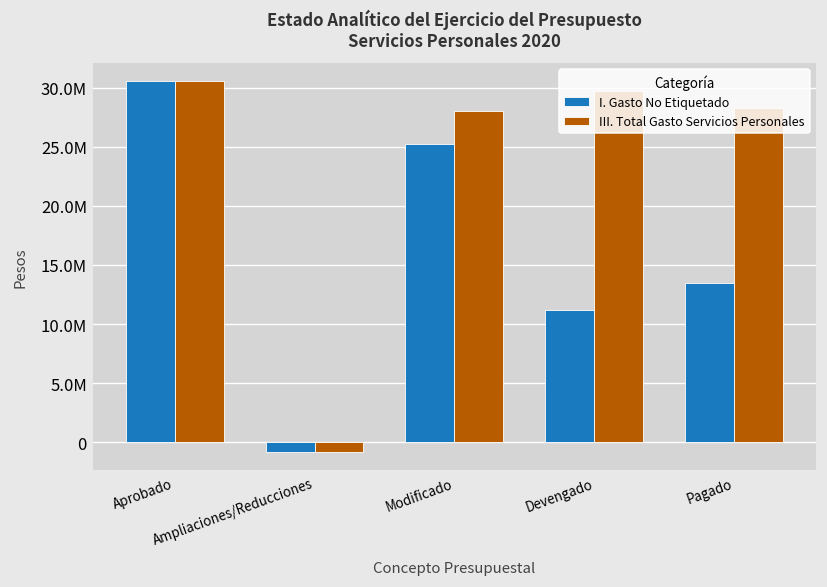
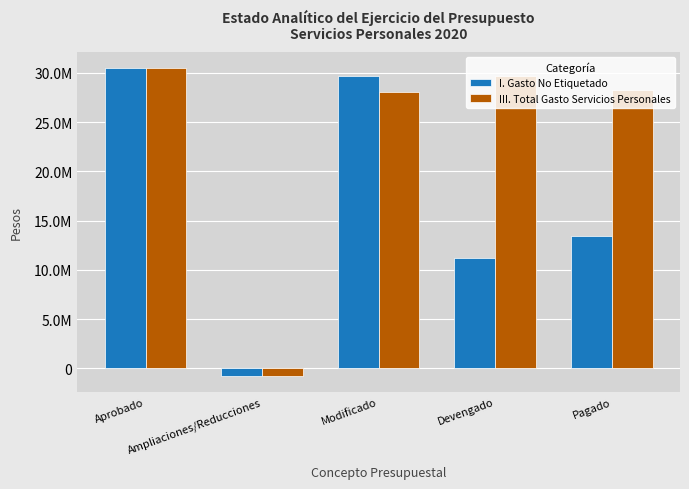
I. Gasto No Etiquetado, Modificado: 25000000 -> 30000000
